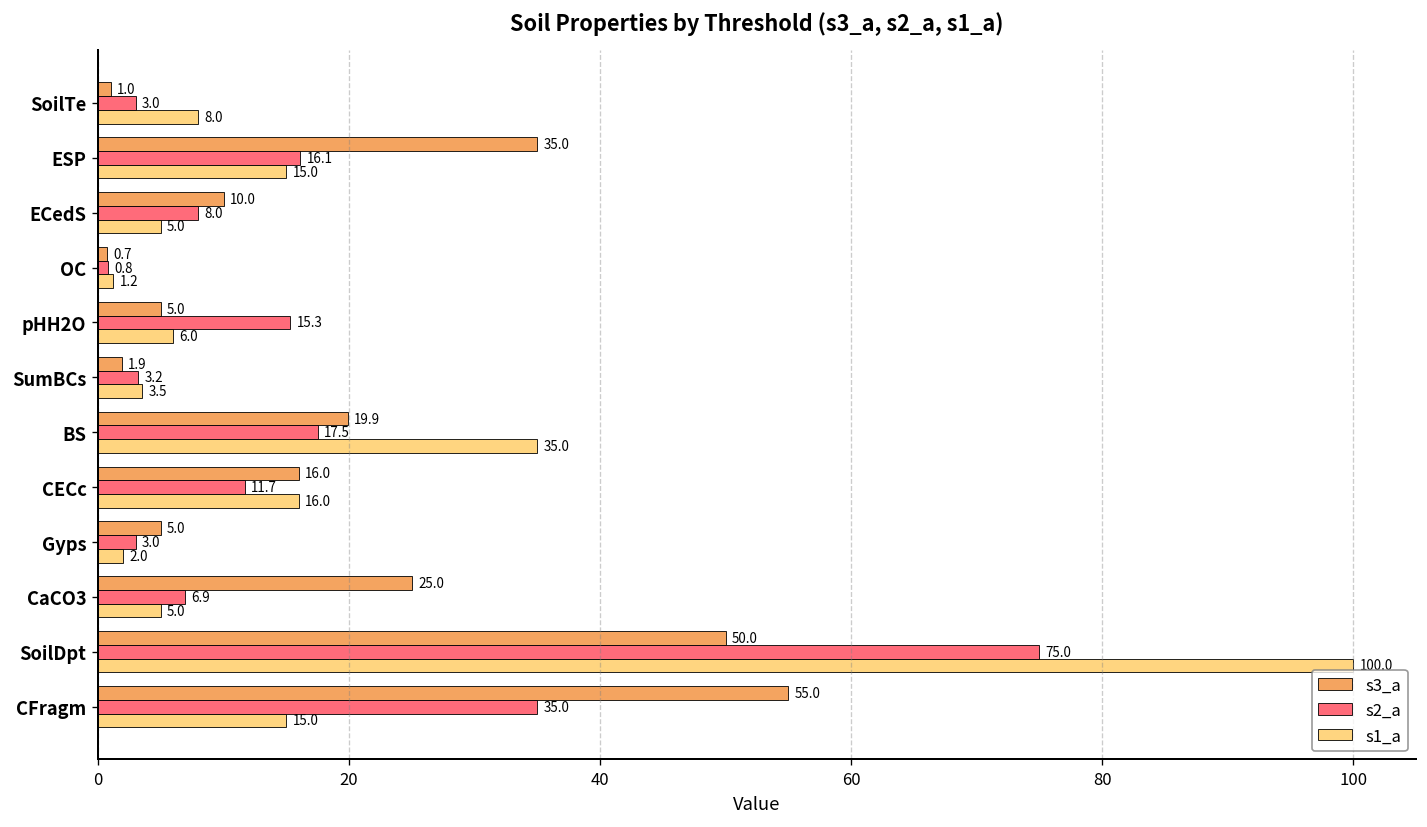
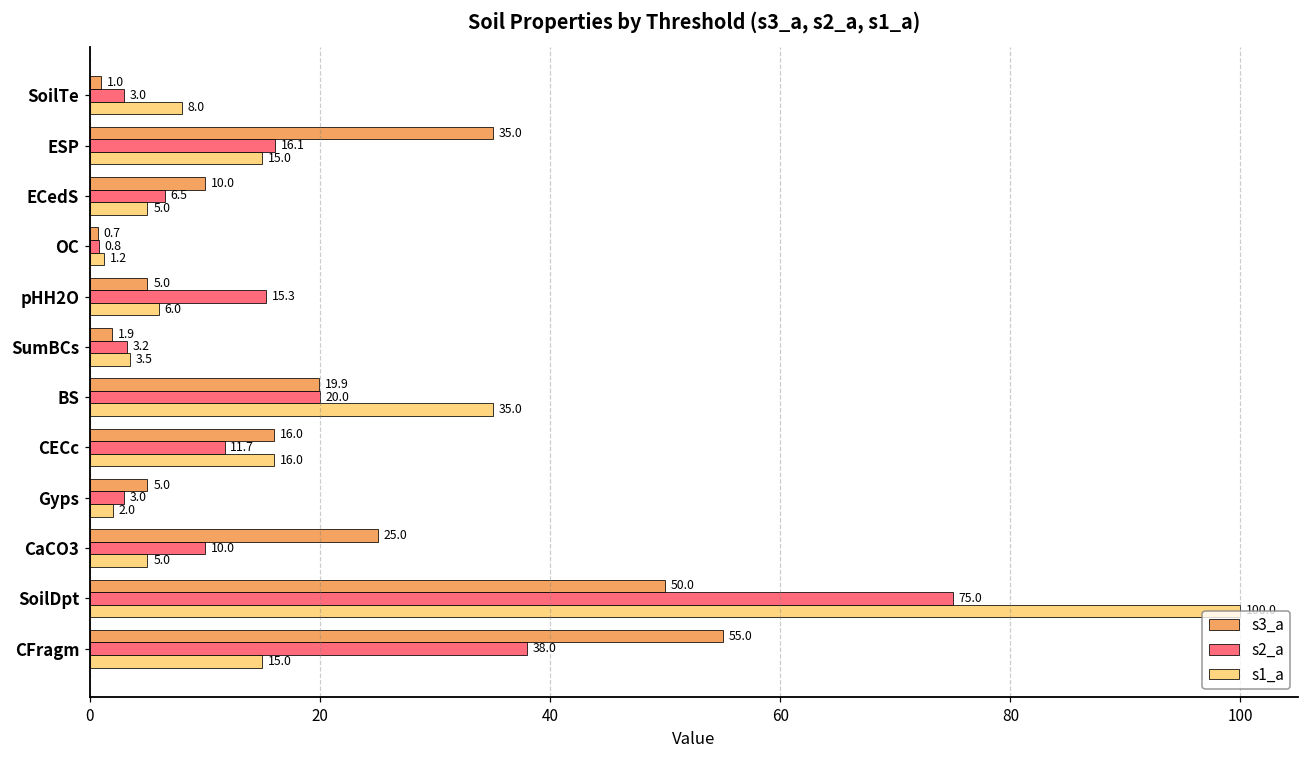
s2_a, ECedS: 8.0 -> 6.5
s2_a, BS: 17.5 -> 20.0
s2_a, CaCO3: 6.9 -> 10.0
s2_a, CFragm: 35.0 -> 38.0
